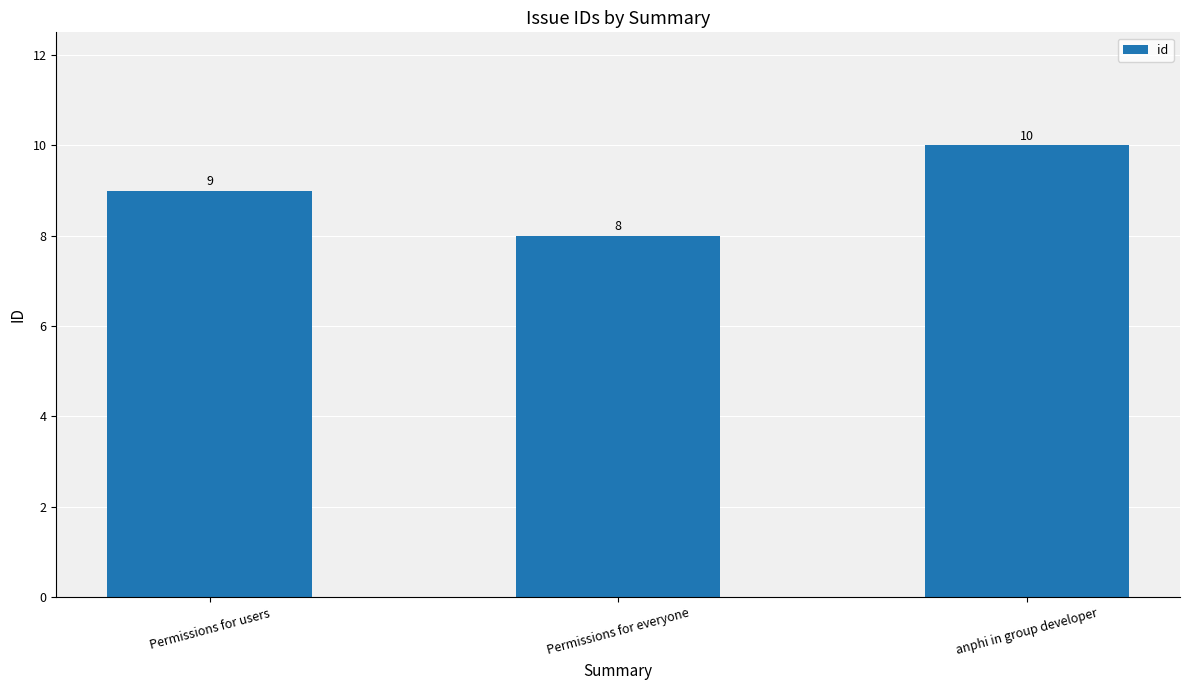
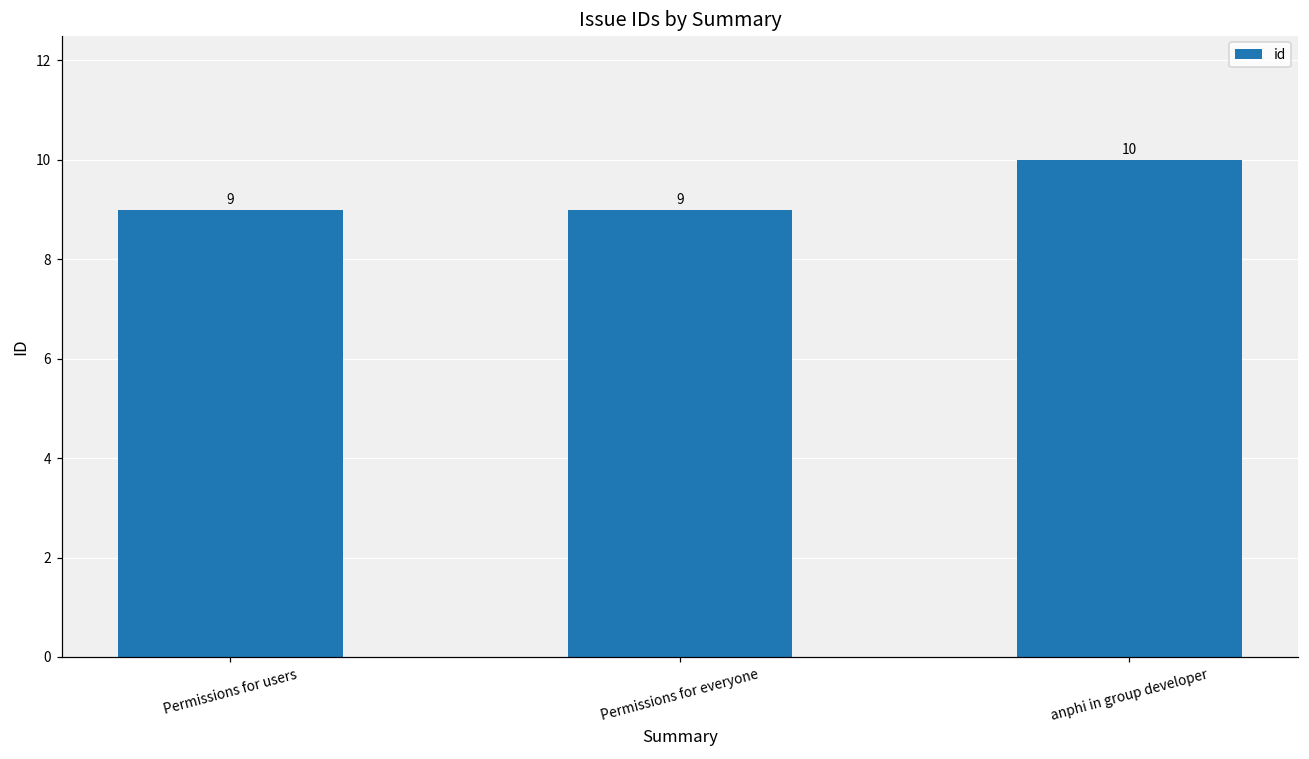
Permissions for everyone: 8 -> 9
